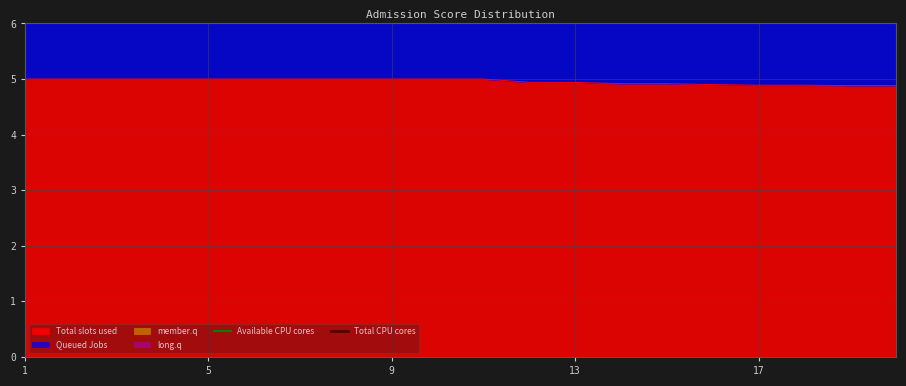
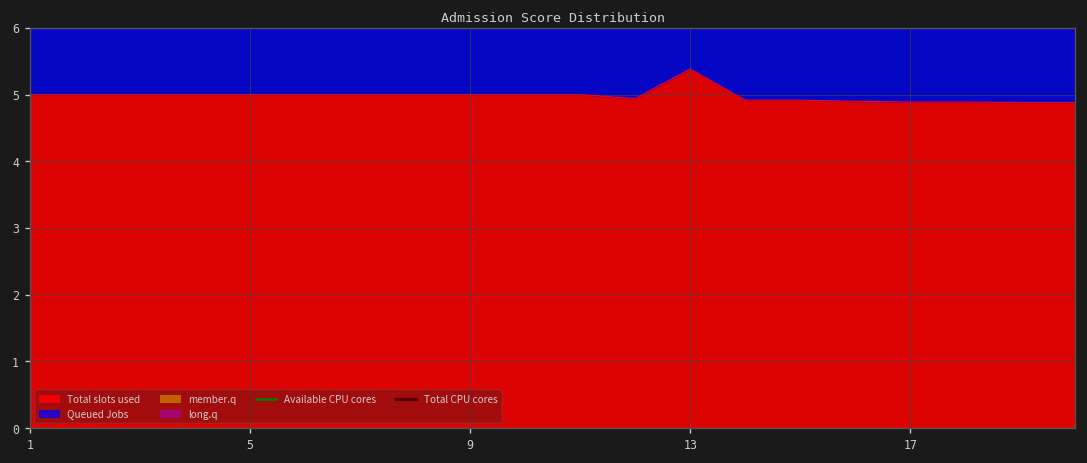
Total slots used, 13: 4.9 -> 5.4
